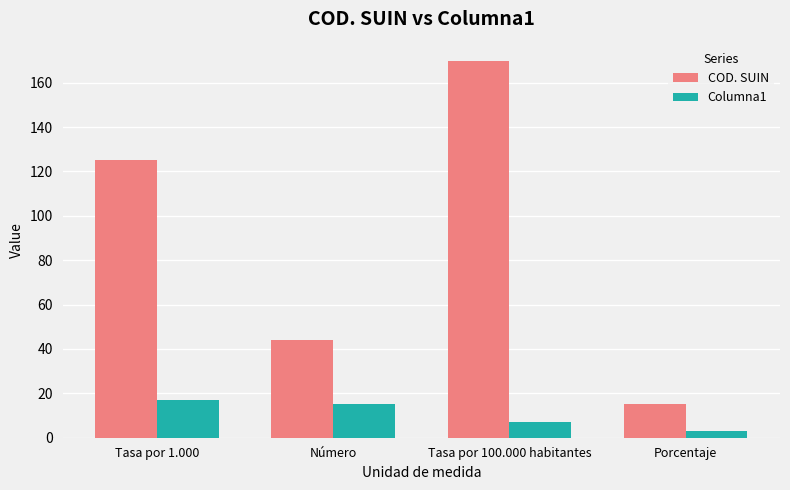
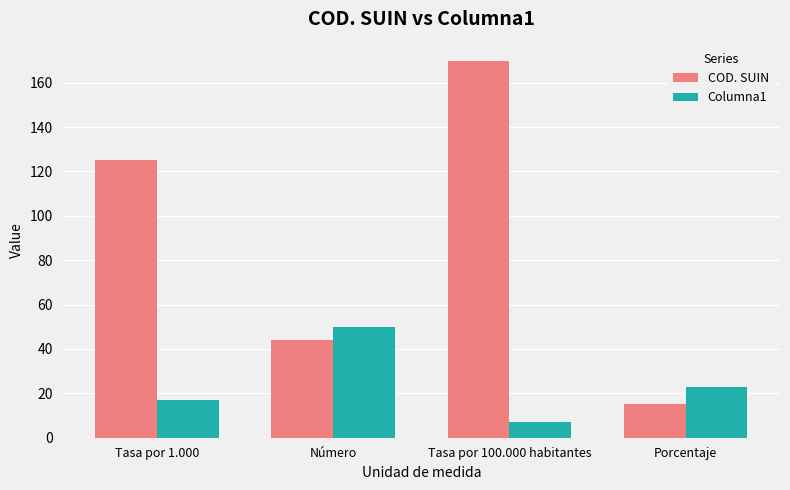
Columna1, Número: 15 -> 50
Columna1, Porcentaje: 3 -> 23
